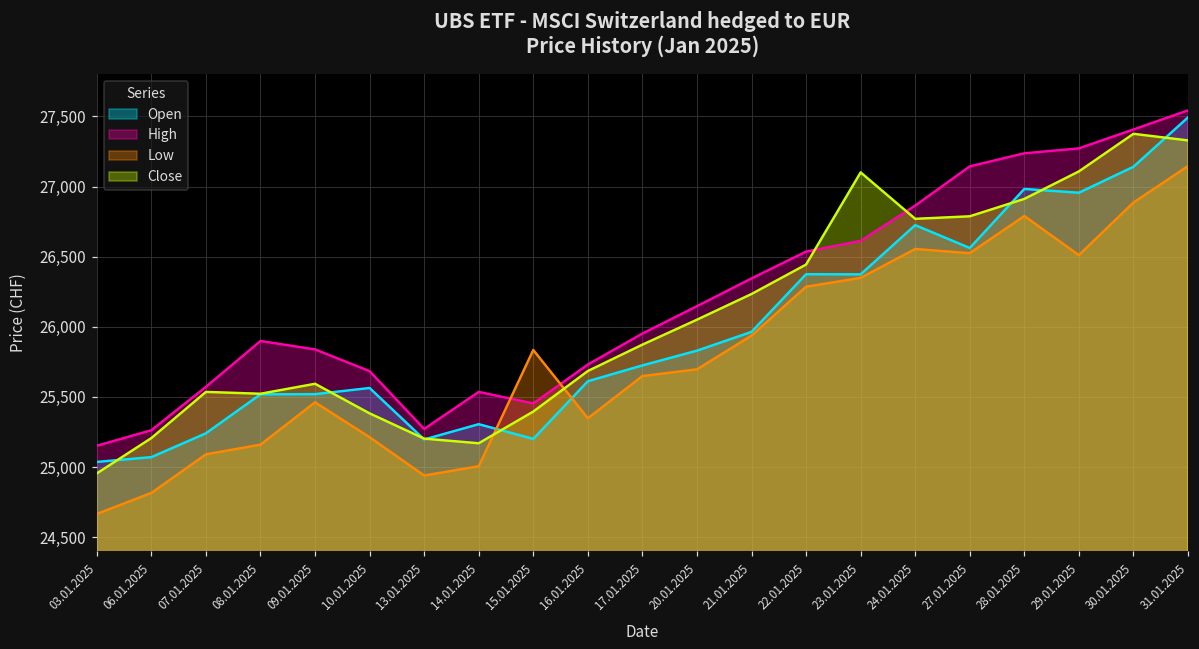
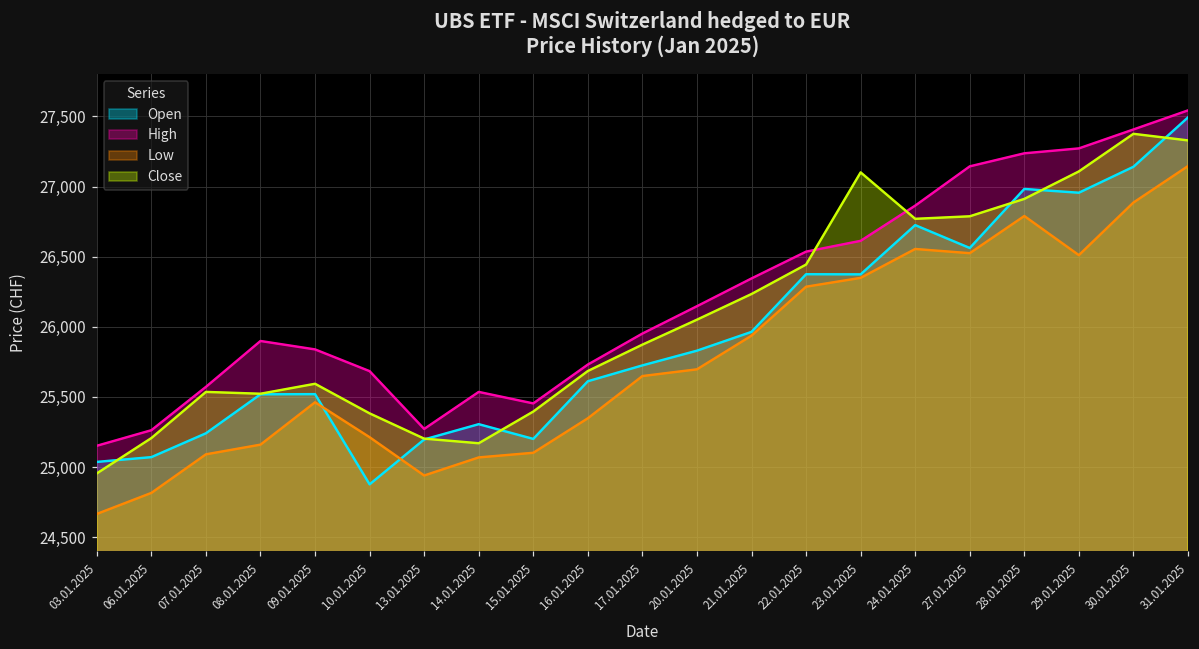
Open, 10.01.2025: 25,560 -> 24,880
Low, 14.01.2025: 25,010 -> 25,070
Low, 15.01.2025: 25,840 -> 25,100
